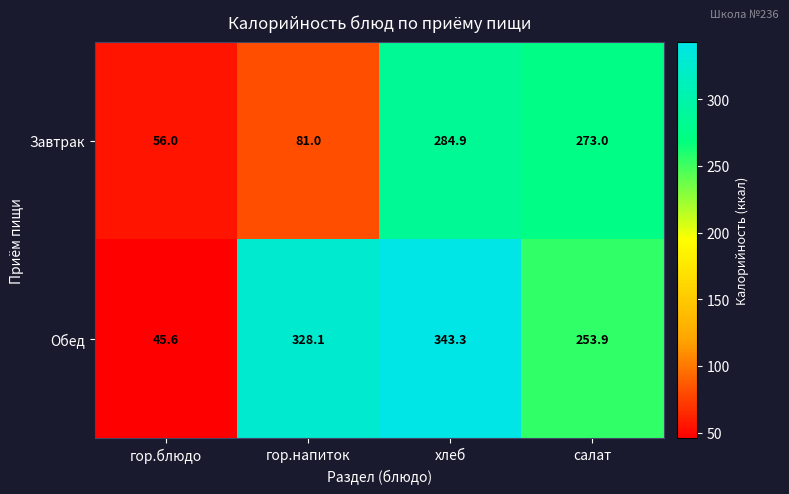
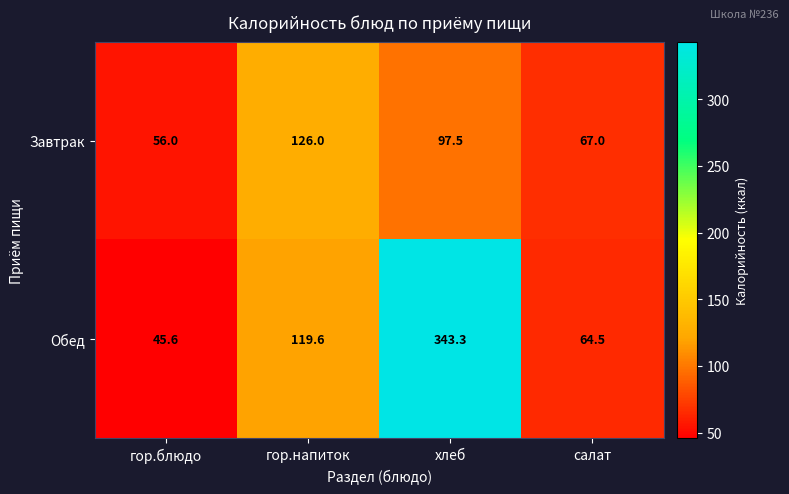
Завтрак, гор.напиток: 81.0 -> 126.0
Завтрак, хлеб: 284.9 -> 97.5
Завтрак, салат: 273.0 -> 67.0
Обед, гор.напиток: 328.1 -> 119.6
Обед, салат: 253.9 -> 64.5
